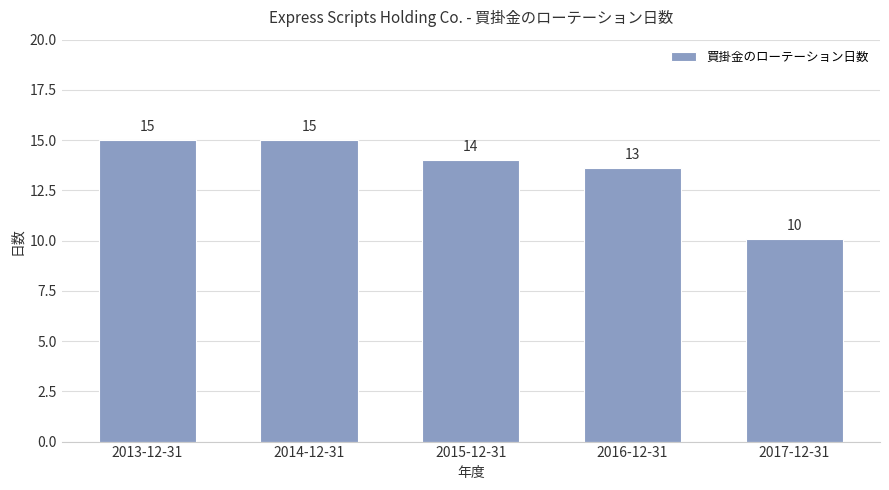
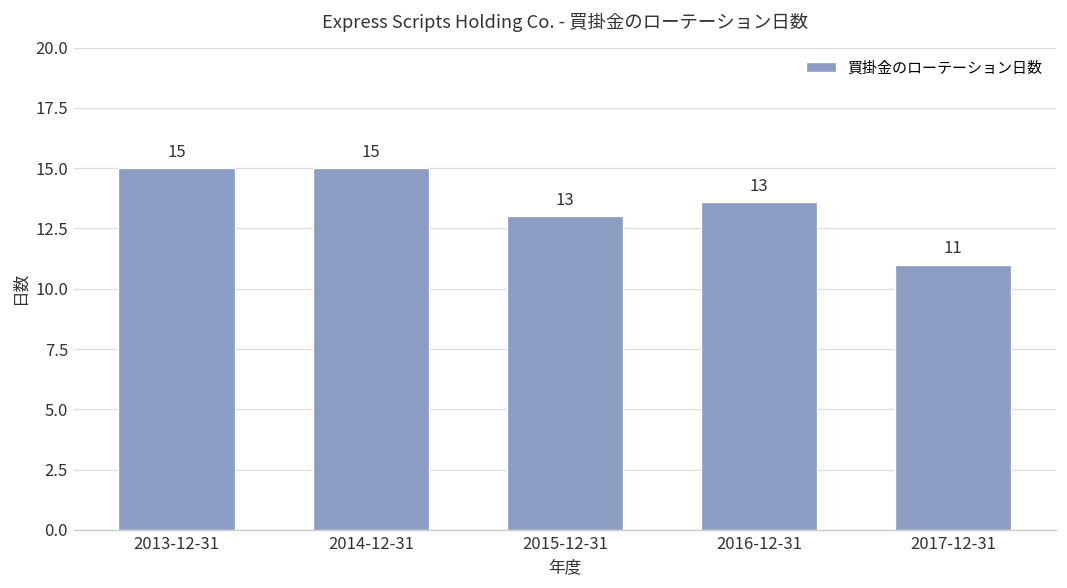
2015-12-31: 14 -> 13
2017-12-31: 10 -> 11
